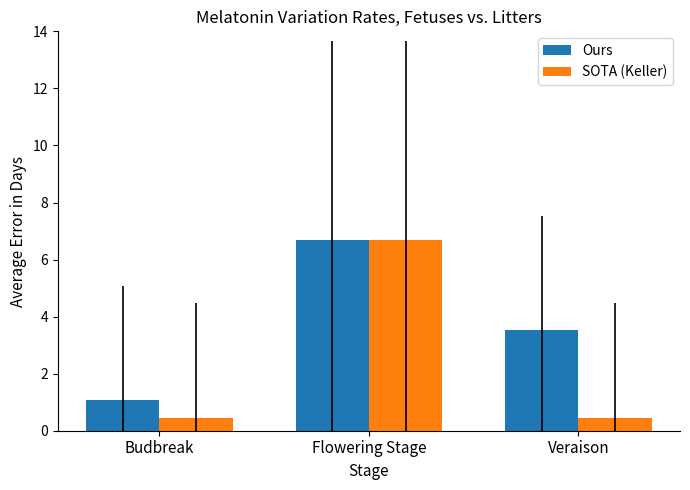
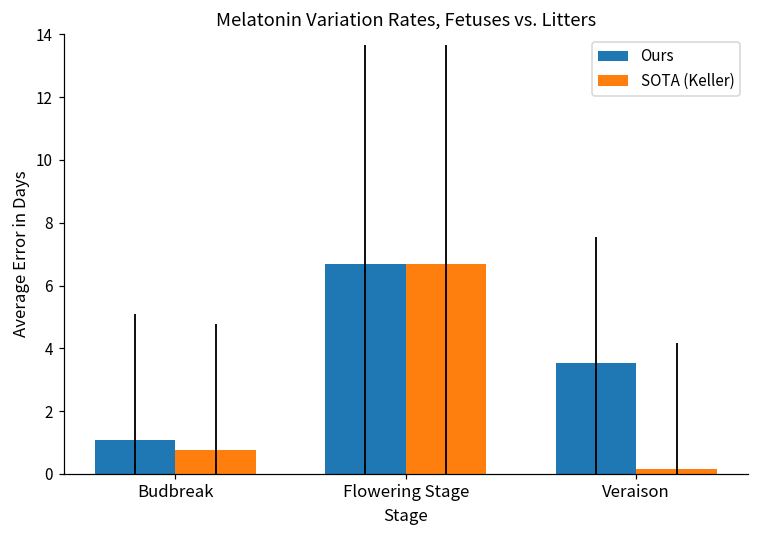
SOTA (Keller), Budbreak: 0.5 -> 0.8
SOTA (Keller), Veraison: 0.5 -> 0.2
